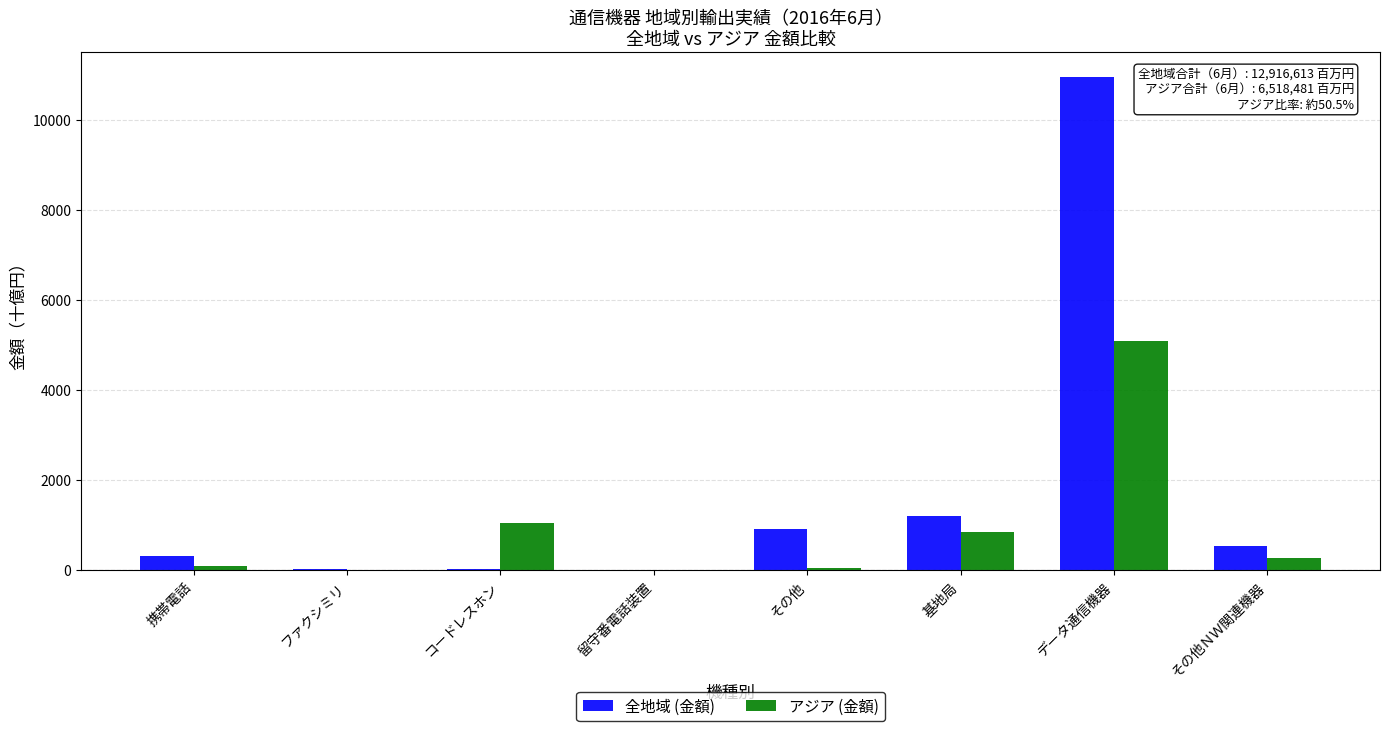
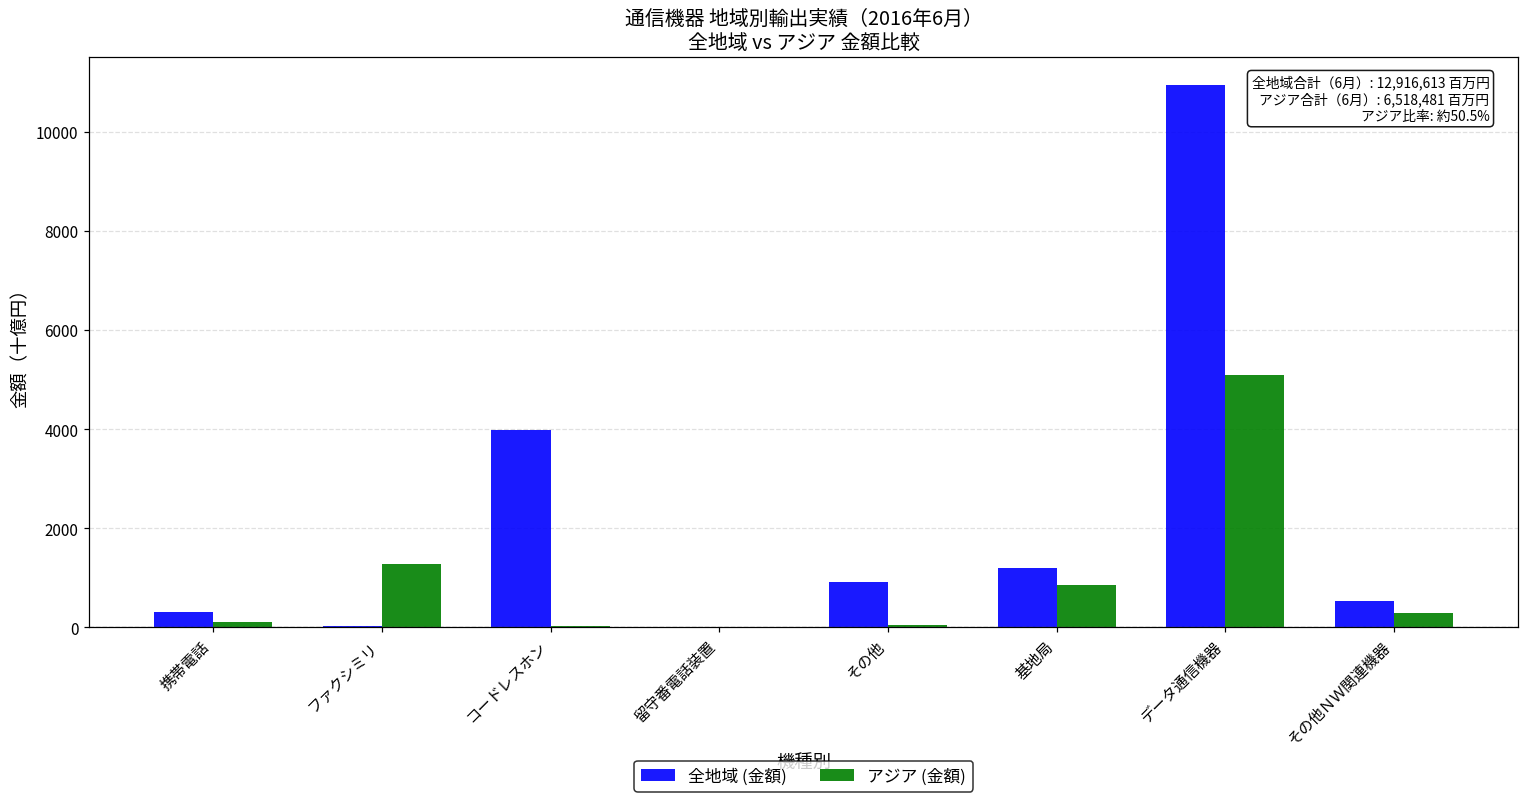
アジア (金額), ファクシミリ: 0 -> 1300
全地域 (金額), コードレスホン: 0 -> 4000
アジア (金額), コードレスホン: 1100 -> 0
